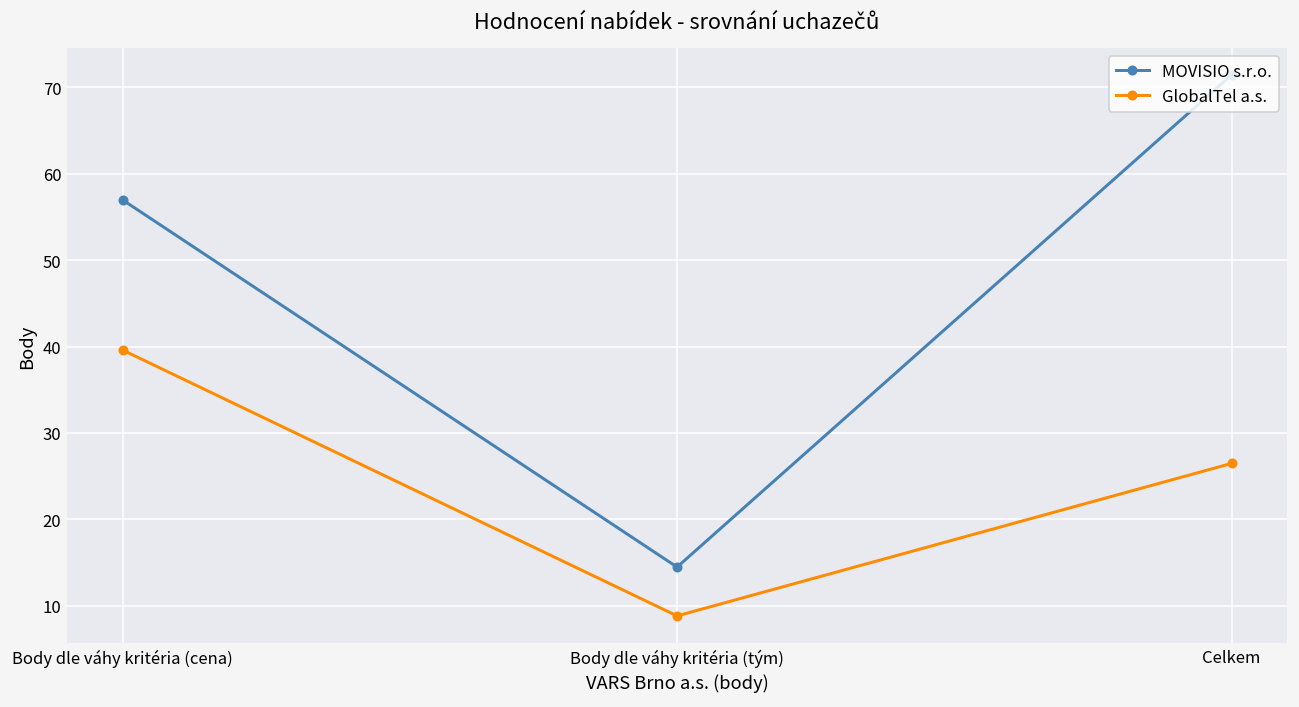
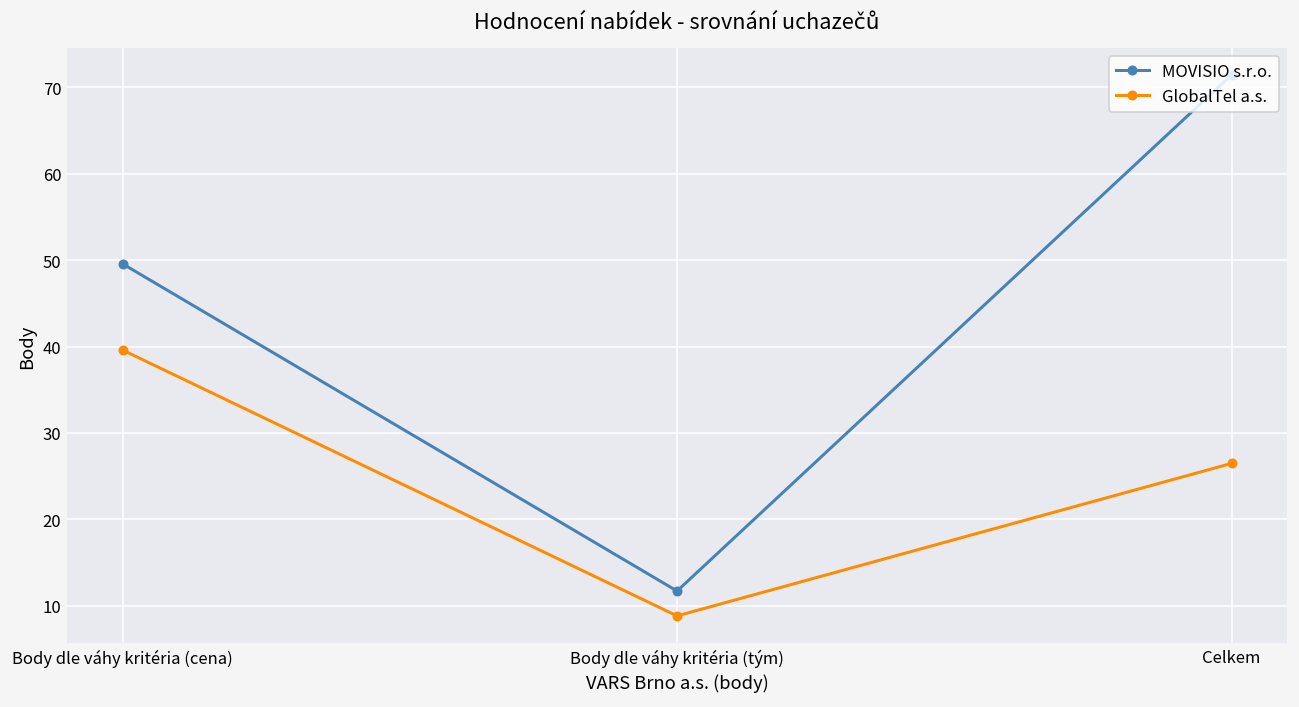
MOVISIO s.r.o., Body dle váhy kritéria (cena): 57 -> 50
MOVISIO s.r.o., Body dle váhy kritéria (tým): 14 -> 12
